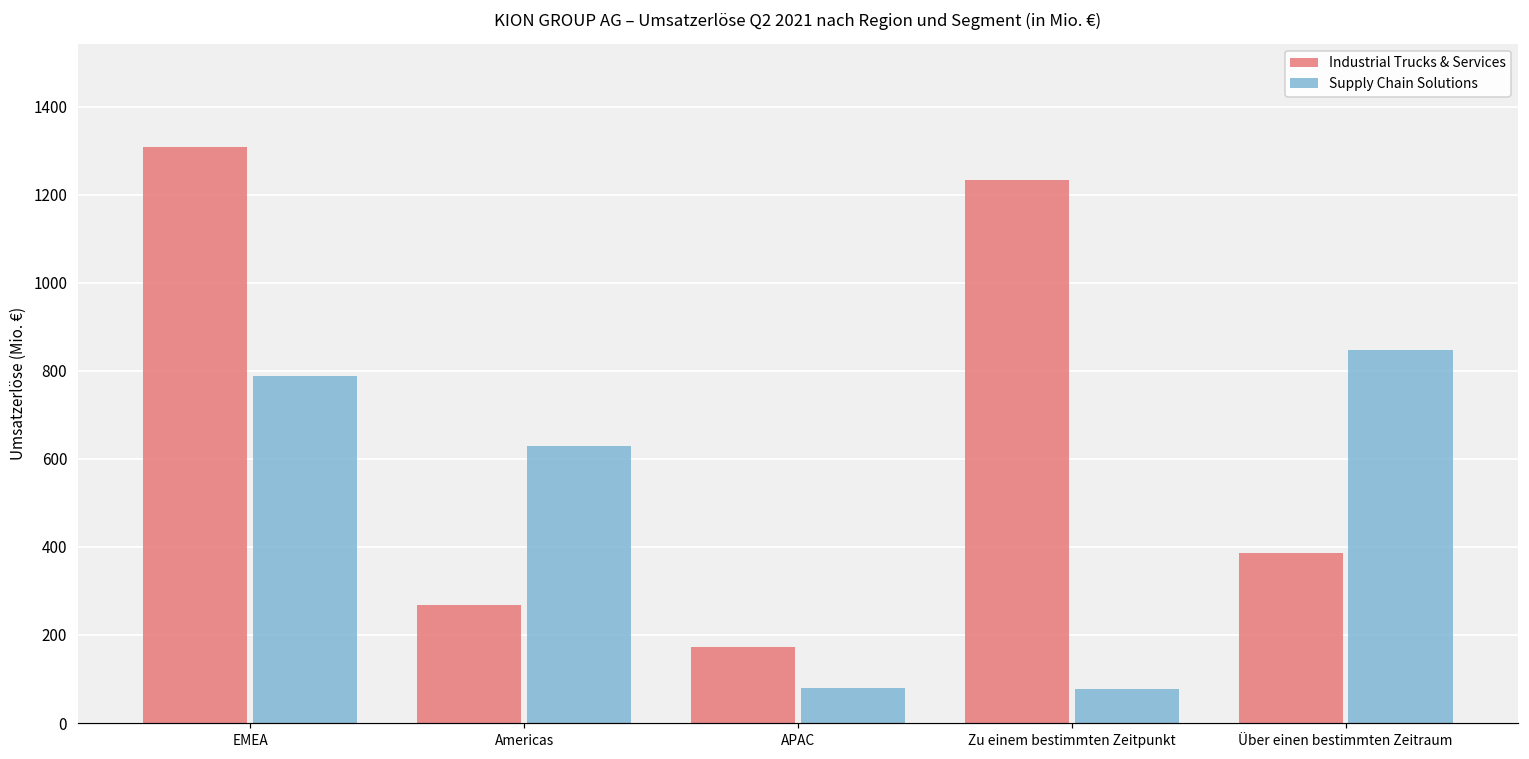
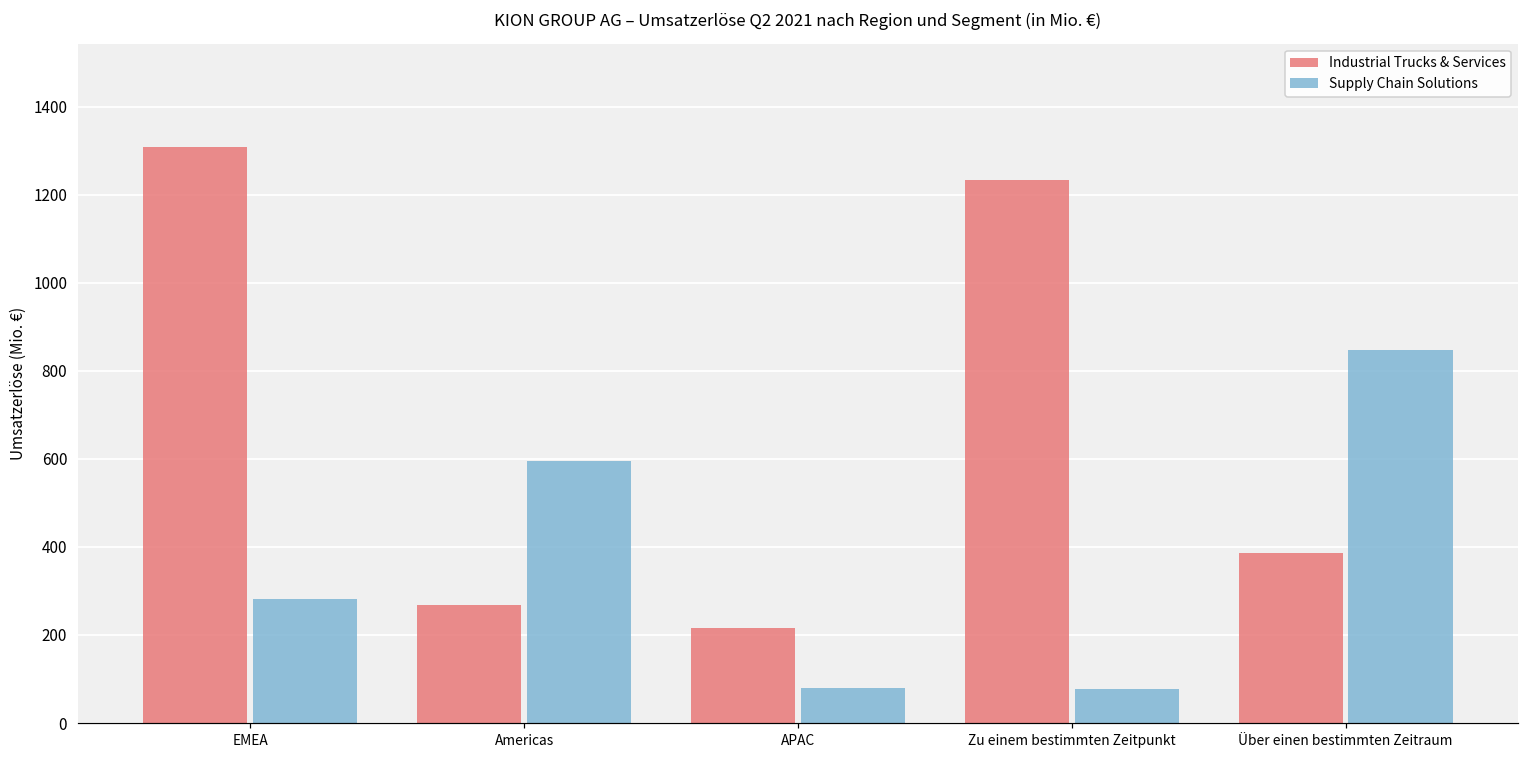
Supply Chain Solutions, EMEA: 790 -> 280
Supply Chain Solutions, Americas: 630 -> 590
Industrial Trucks & Services, APAC: 170 -> 220
